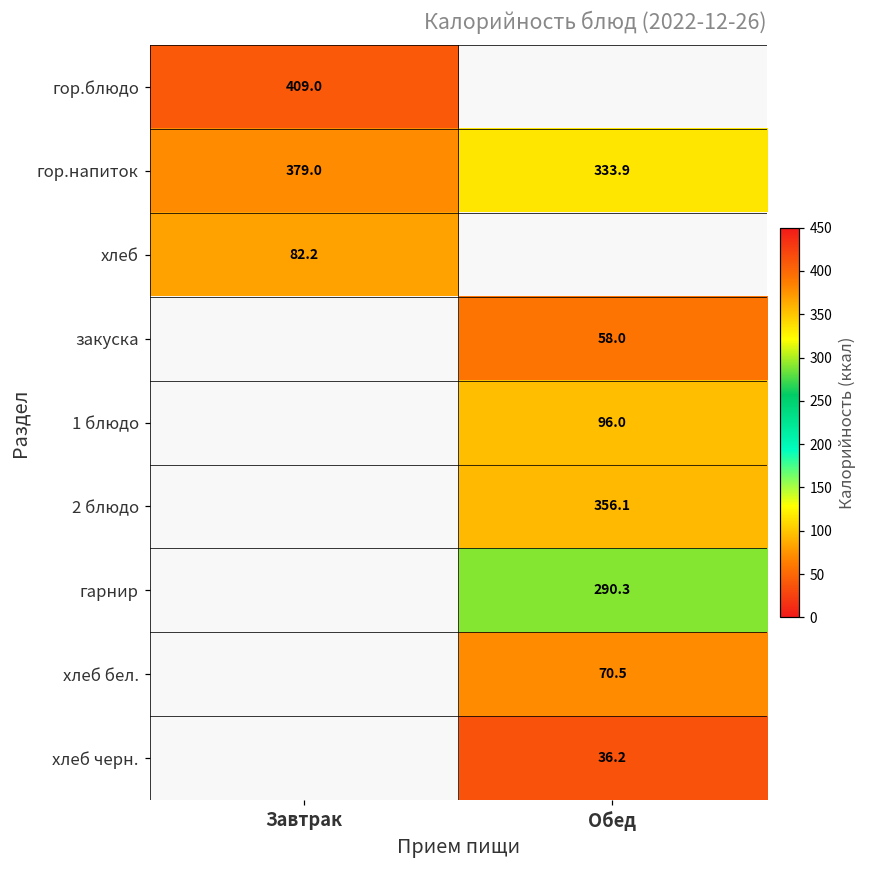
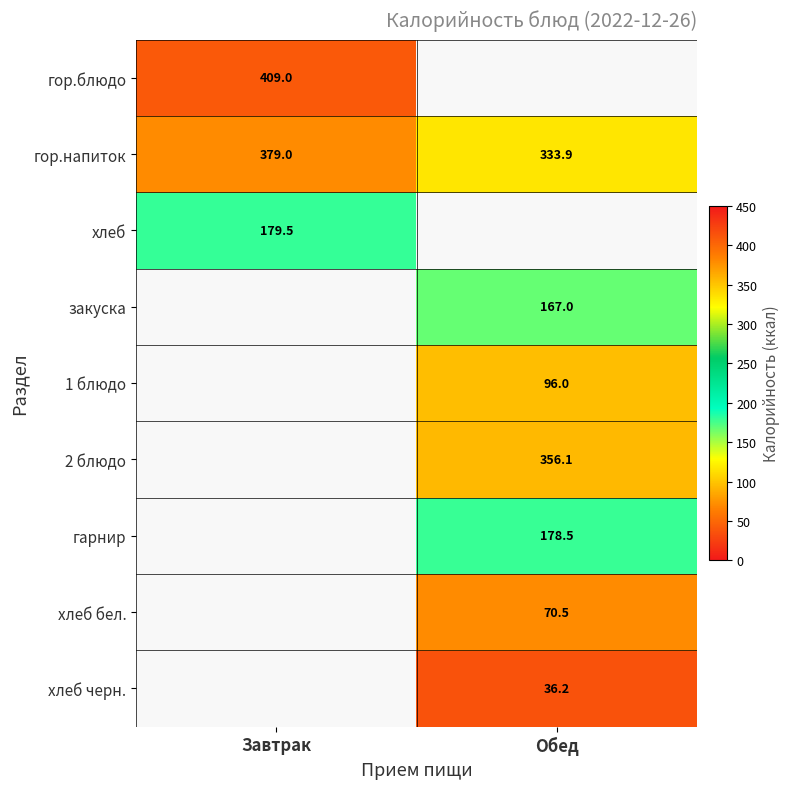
хлеб, Завтрак: 82.2 -> 179.5
закуска, Обед: 58.0 -> 167.0
гарнир, Обед: 290.3 -> 178.5
